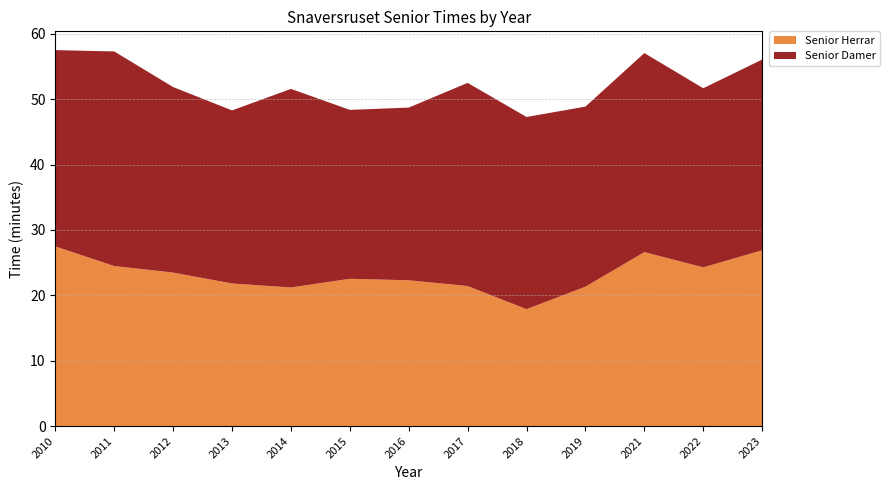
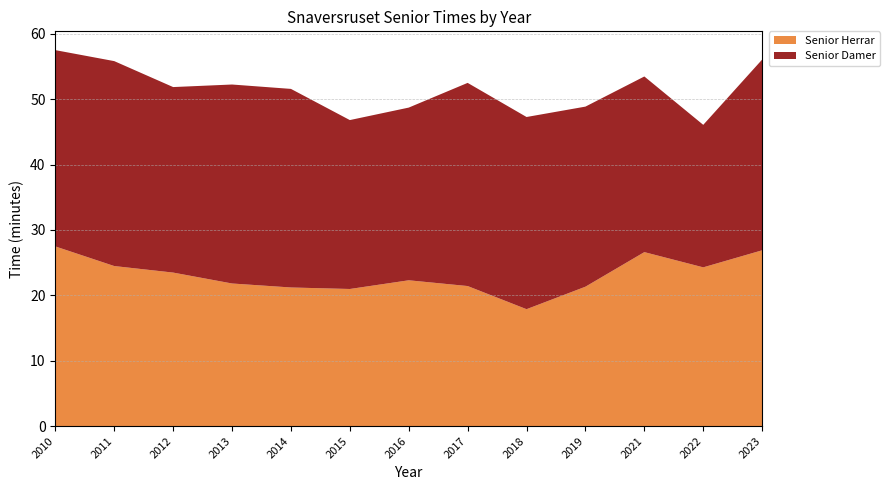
Senior Damer, 2011: 33 -> 31
Senior Damer, 2013: 26 -> 30
Senior Herrar, 2015: 23 -> 21
Senior Damer, 2021: 30 -> 27
Senior Damer, 2022: 27 -> 22
